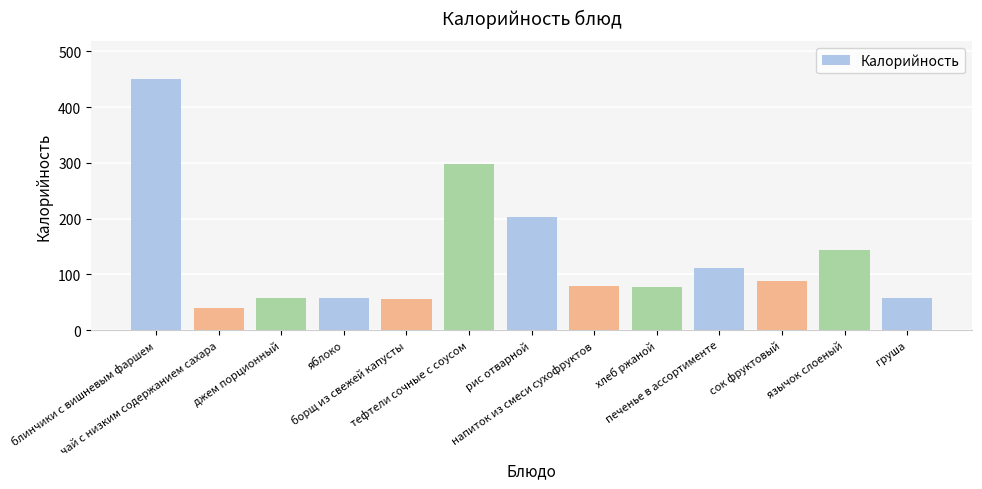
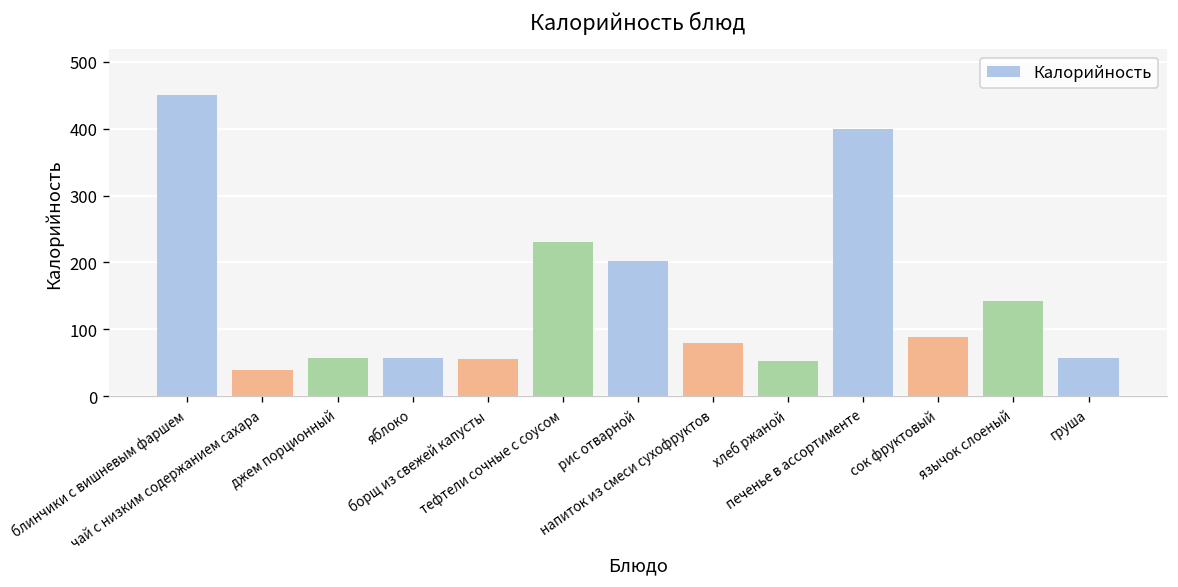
тефтели сочные с соусом: 300 -> 230
хлеб ржаной: 80 -> 50
печенье в ассортименте: 110 -> 400
